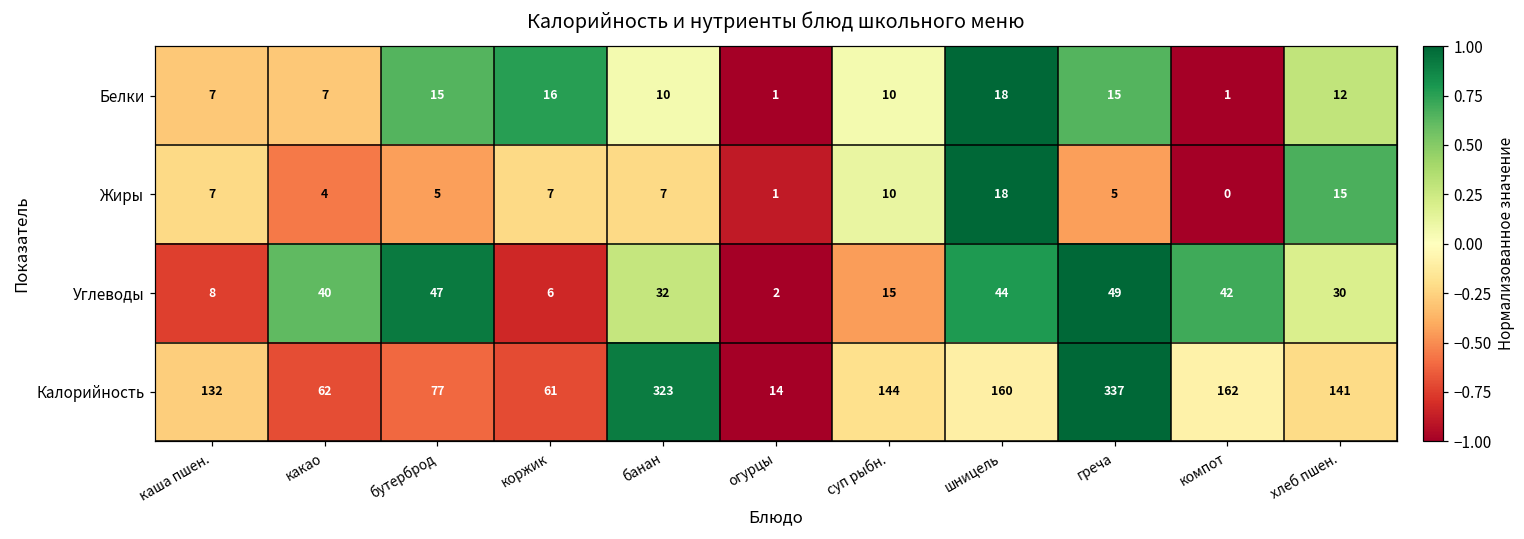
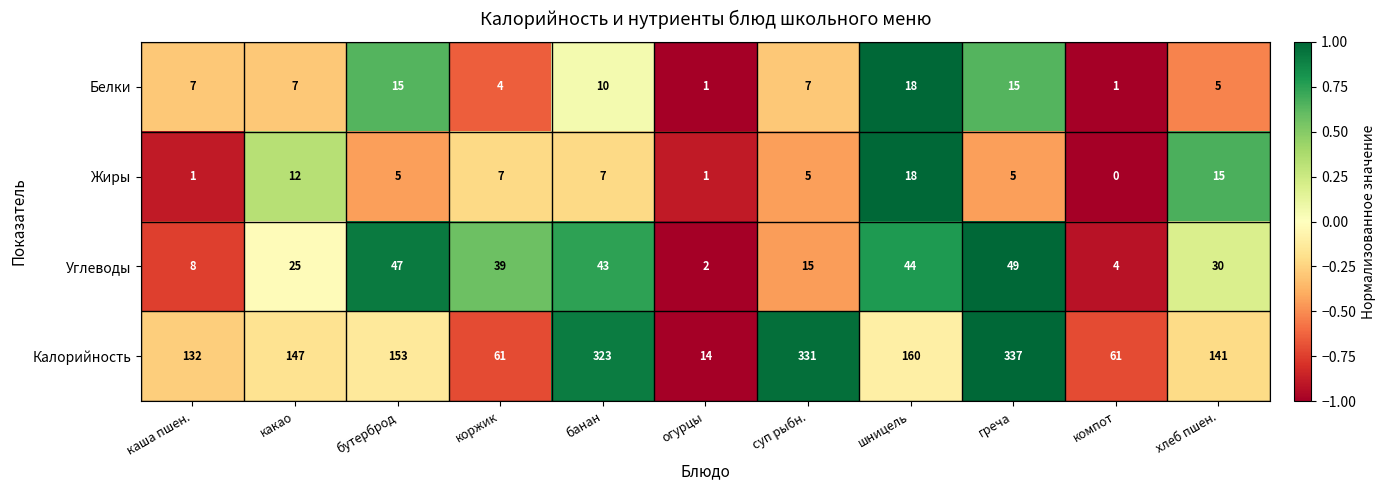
Белки, коржик: 16 -> 4
Белки, суп рыбн.: 10 -> 7
Белки, хлеб пшен.: 12 -> 5
Жиры, каша пшен.: 7 -> 1
Жиры, какао: 4 -> 12
Жиры, суп рыбн.: 10 -> 5
Углеводы, какао: 40 -> 25
Углеводы, коржик: 6 -> 39
Углеводы, банан: 32 -> 43
Углеводы, компот: 42 -> 4
Калорийность, какао: 62 -> 147
Калорийность, бутерброд: 77 -> 153
Калорийность, суп рыбн.: 144 -> 331
Калорийность, компот: 162 -> 61
